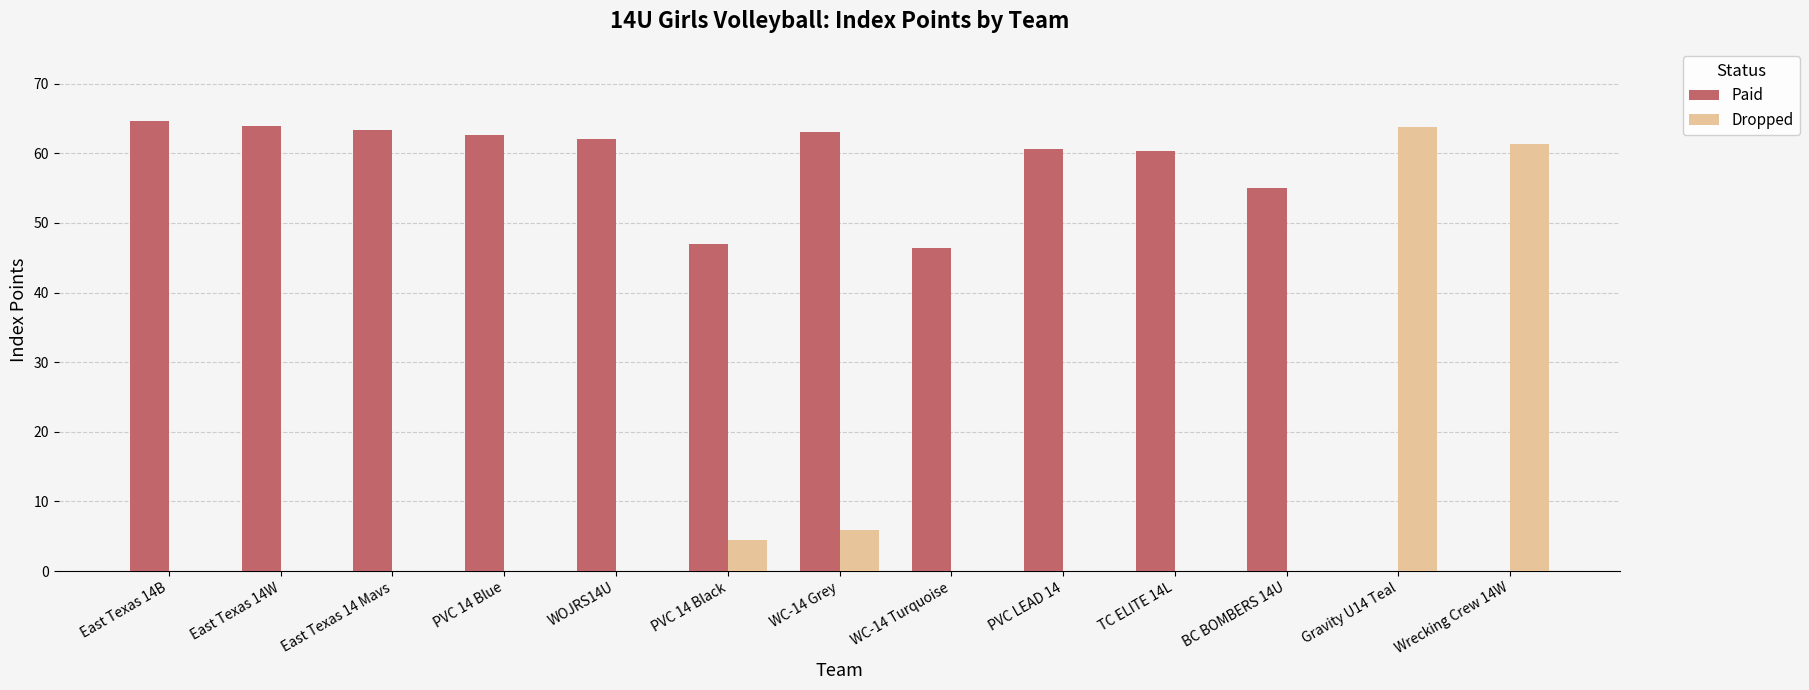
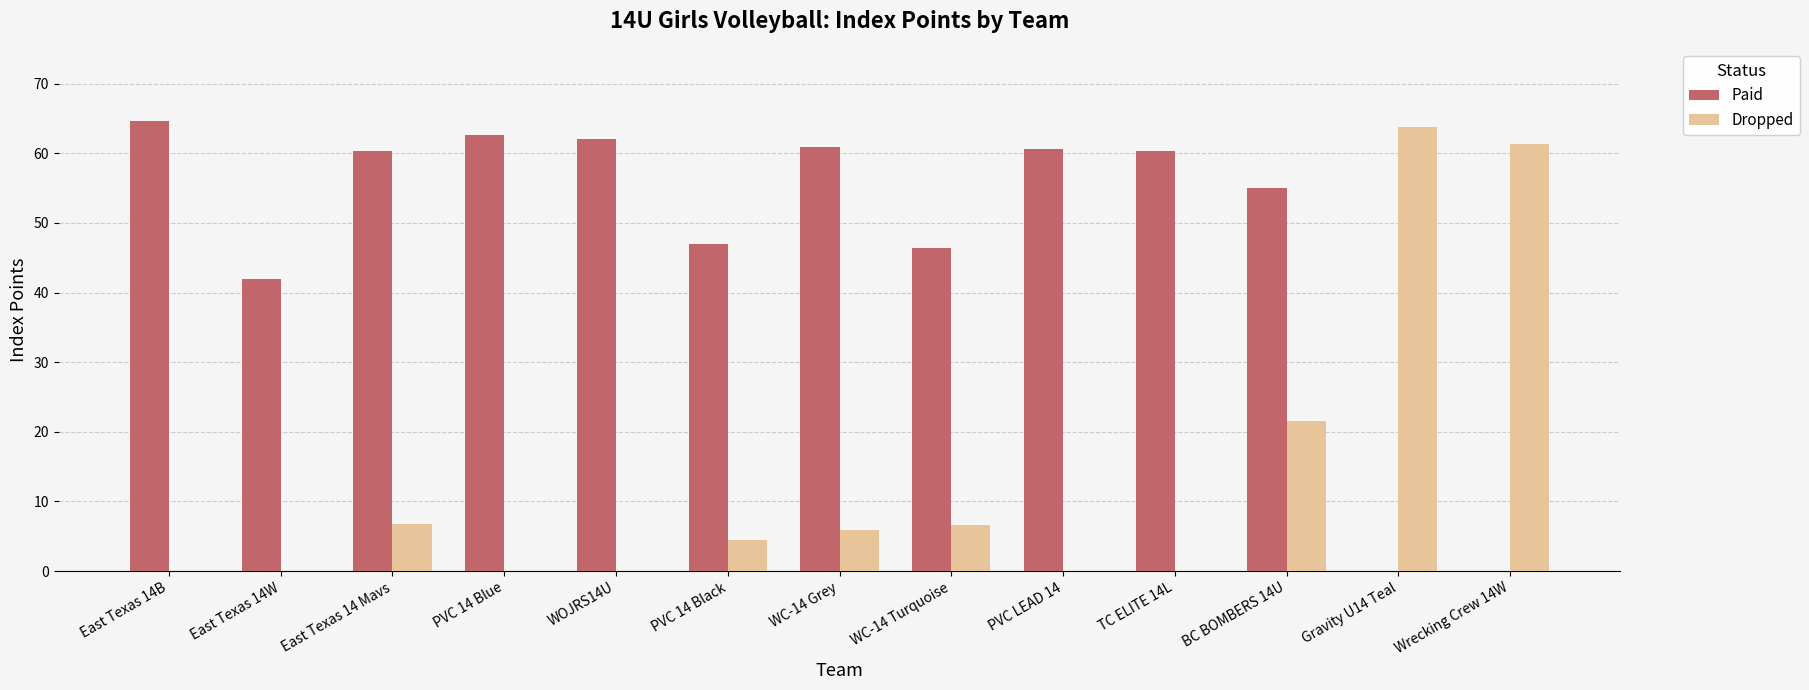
Paid, East Texas 14W: 64 -> 42
Paid, East Texas 14 Mavs: 63 -> 60
Dropped, East Texas 14 Mavs: 0 -> 7
Paid, WC-14 Grey: 63 -> 61
Dropped, WC-14 Turquoise: 0 -> 7
Dropped, BC BOMBERS 14U: 0 -> 22
